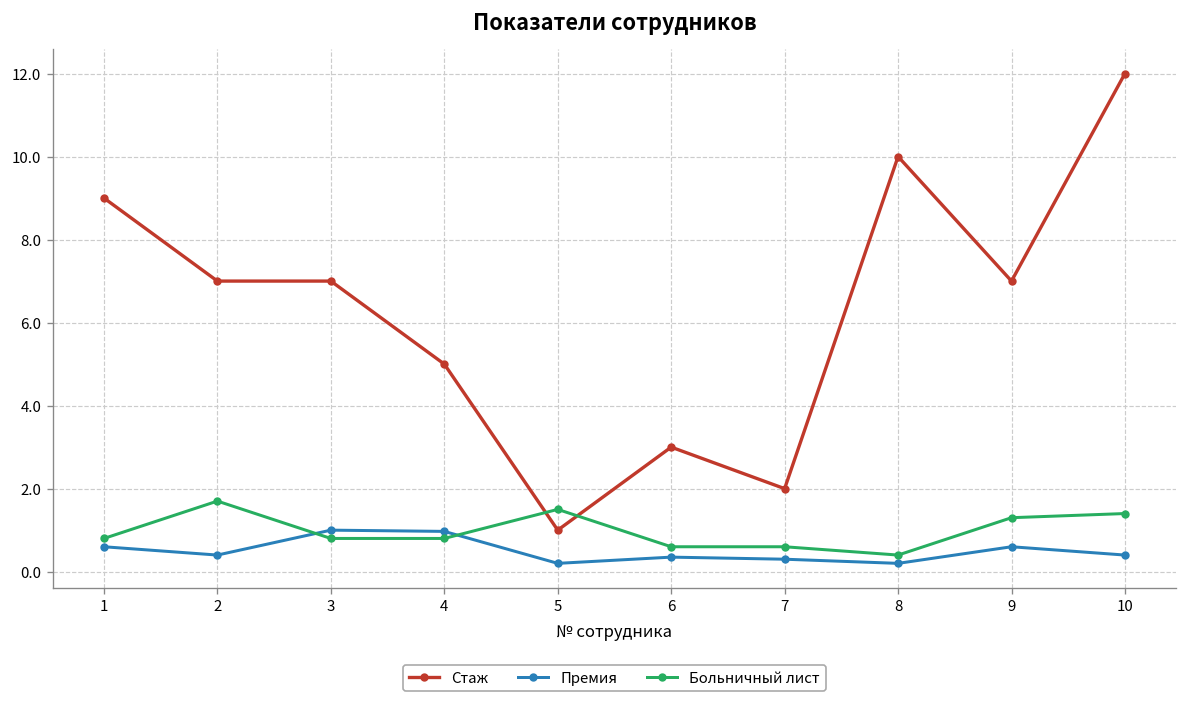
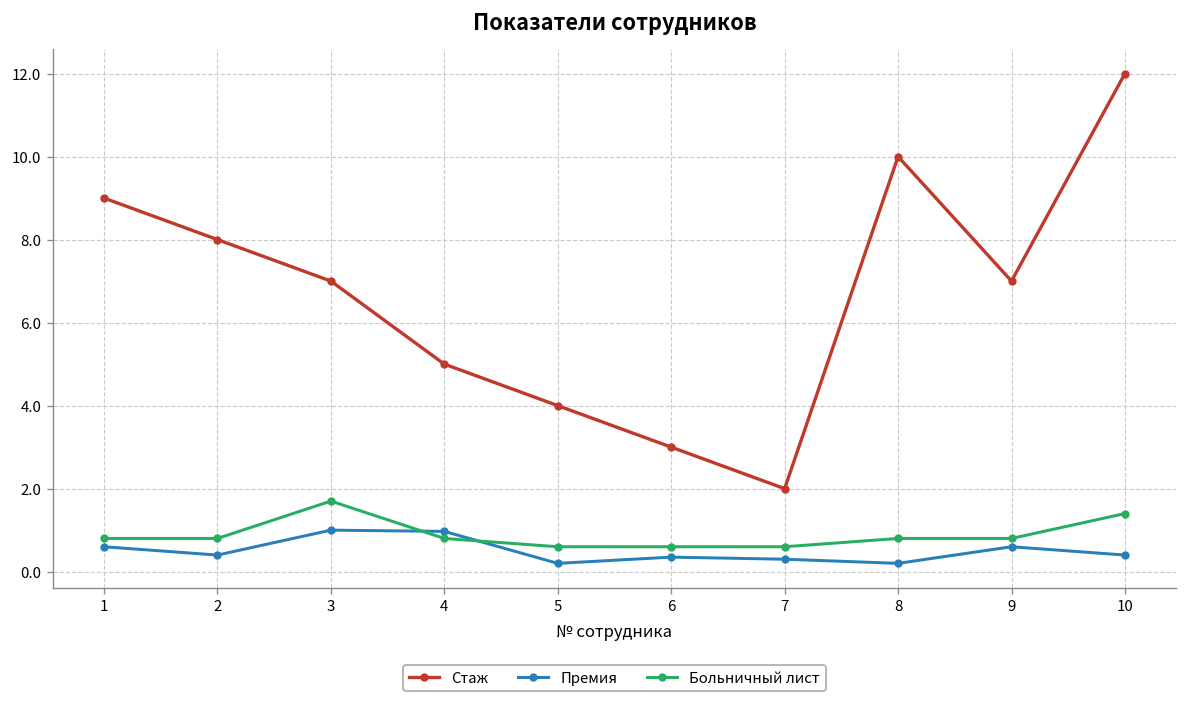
Стаж, 2: 7 -> 8
Больничный лист, 2: 1.7 -> 0.8
Больничный лист, 3: 0.8 -> 1.7
Стаж, 5: 1 -> 4
Больничный лист, 5: 1.5 -> 0.6
Больничный лист, 8: 0.4 -> 0.8
Больничный лист, 9: 1.3 -> 0.8
